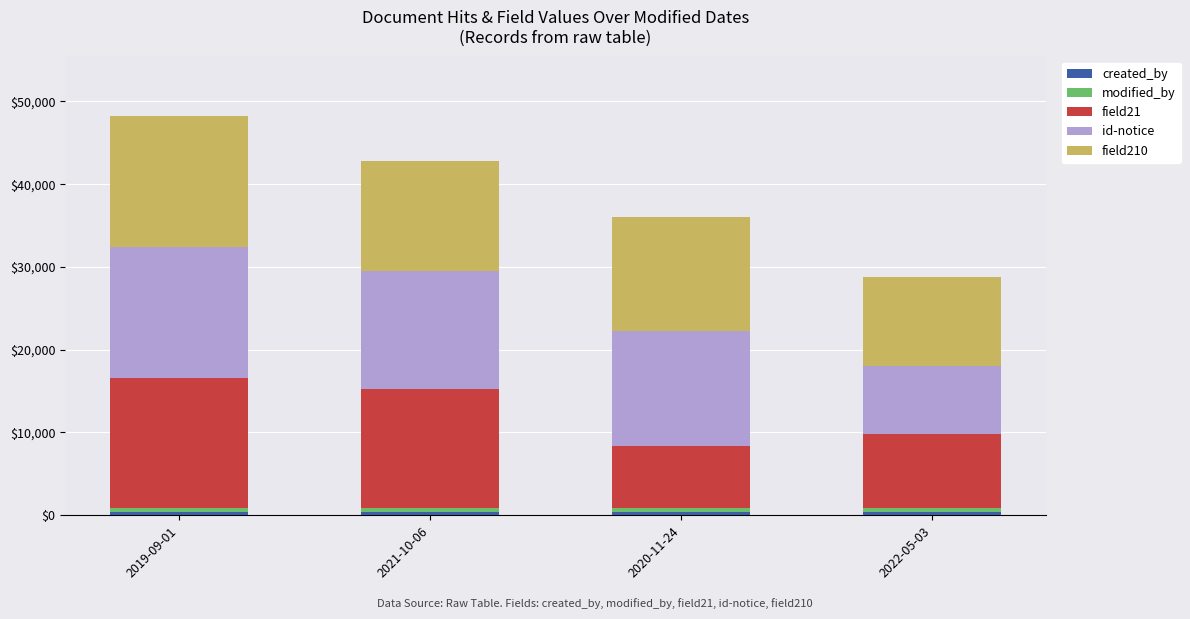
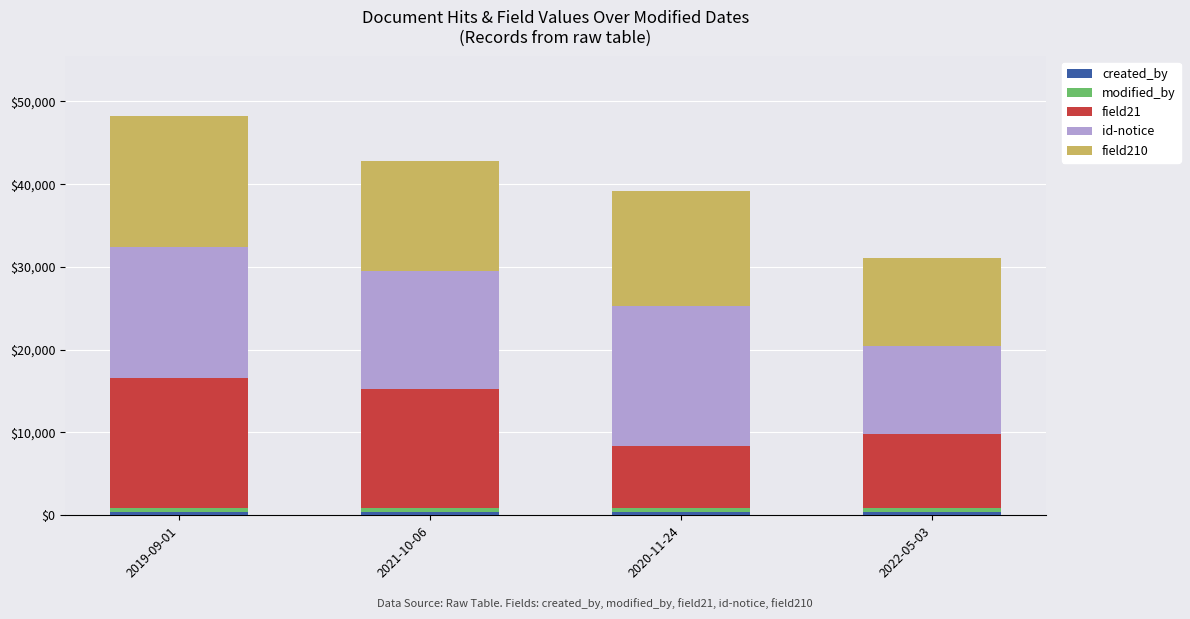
id-notice, 2020-11-24: $14,000 -> $17,000
id-notice, 2022-05-03: $8,000 -> $11,000
